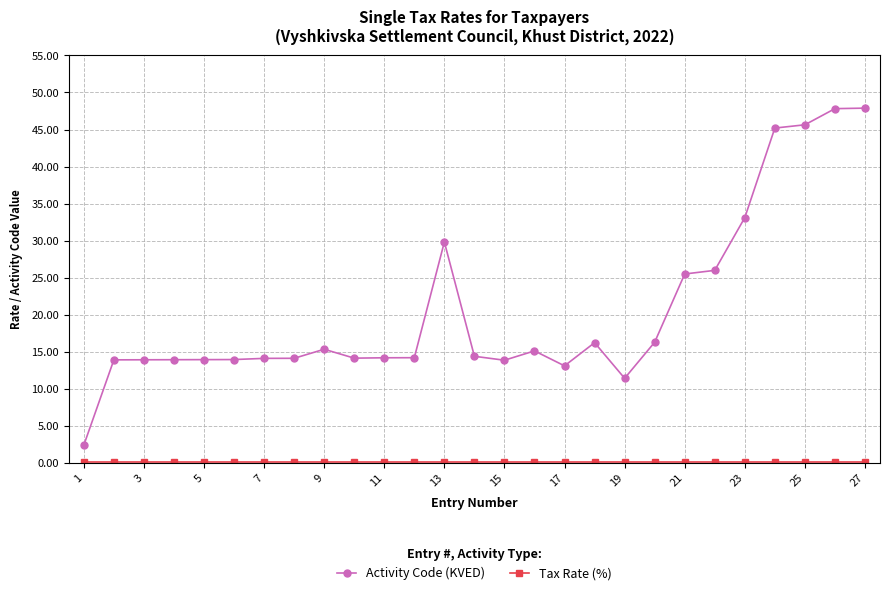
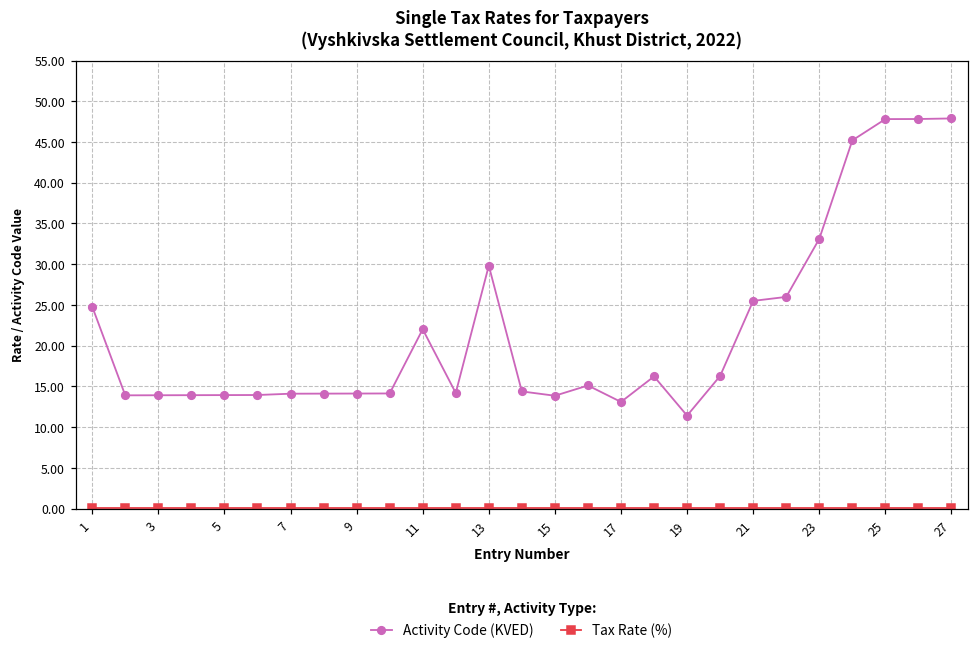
Activity Code (KVED), 1: 2 -> 25
Activity Code (KVED), 9: 15 -> 14
Activity Code (KVED), 11: 14 -> 22
Activity Code (KVED), 25: 46 -> 48
